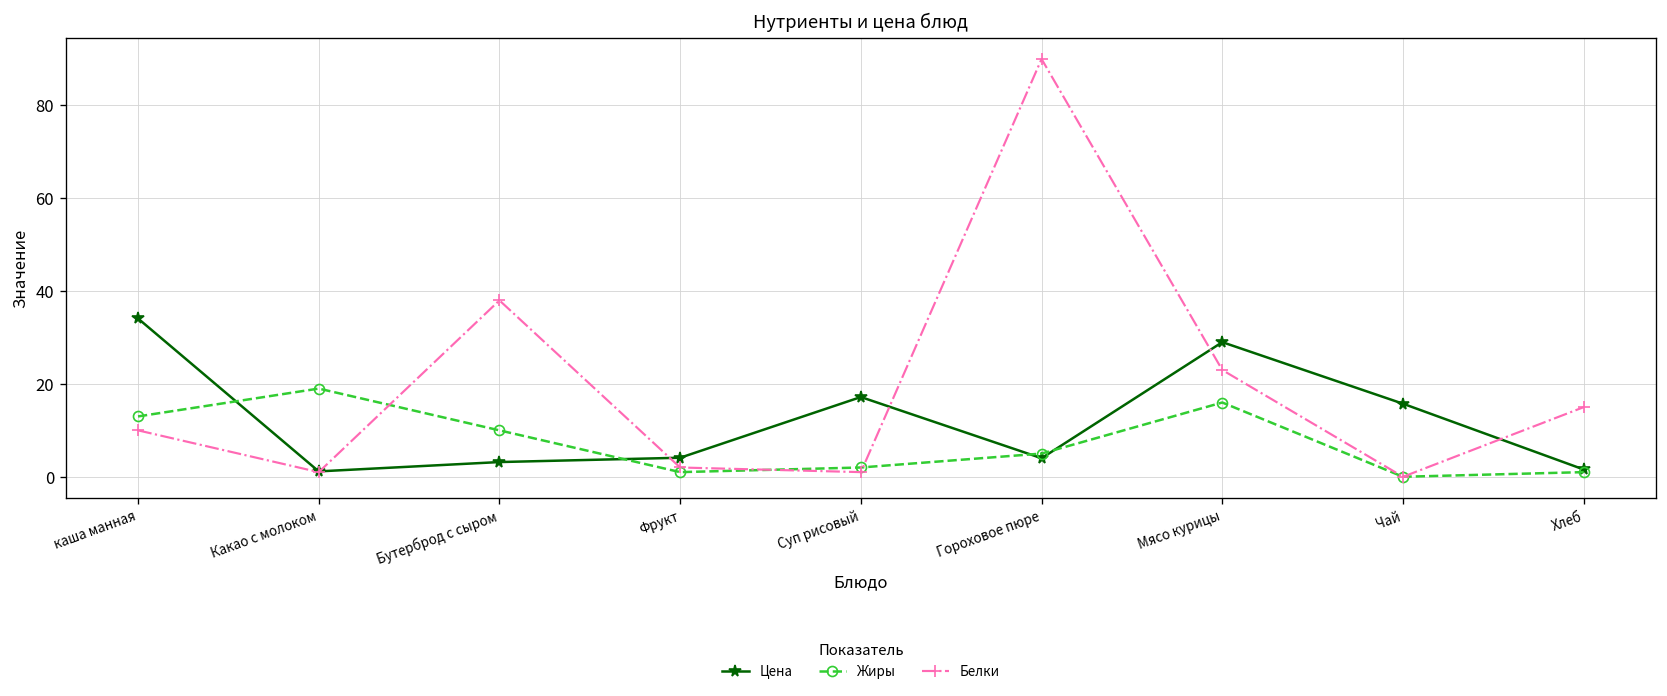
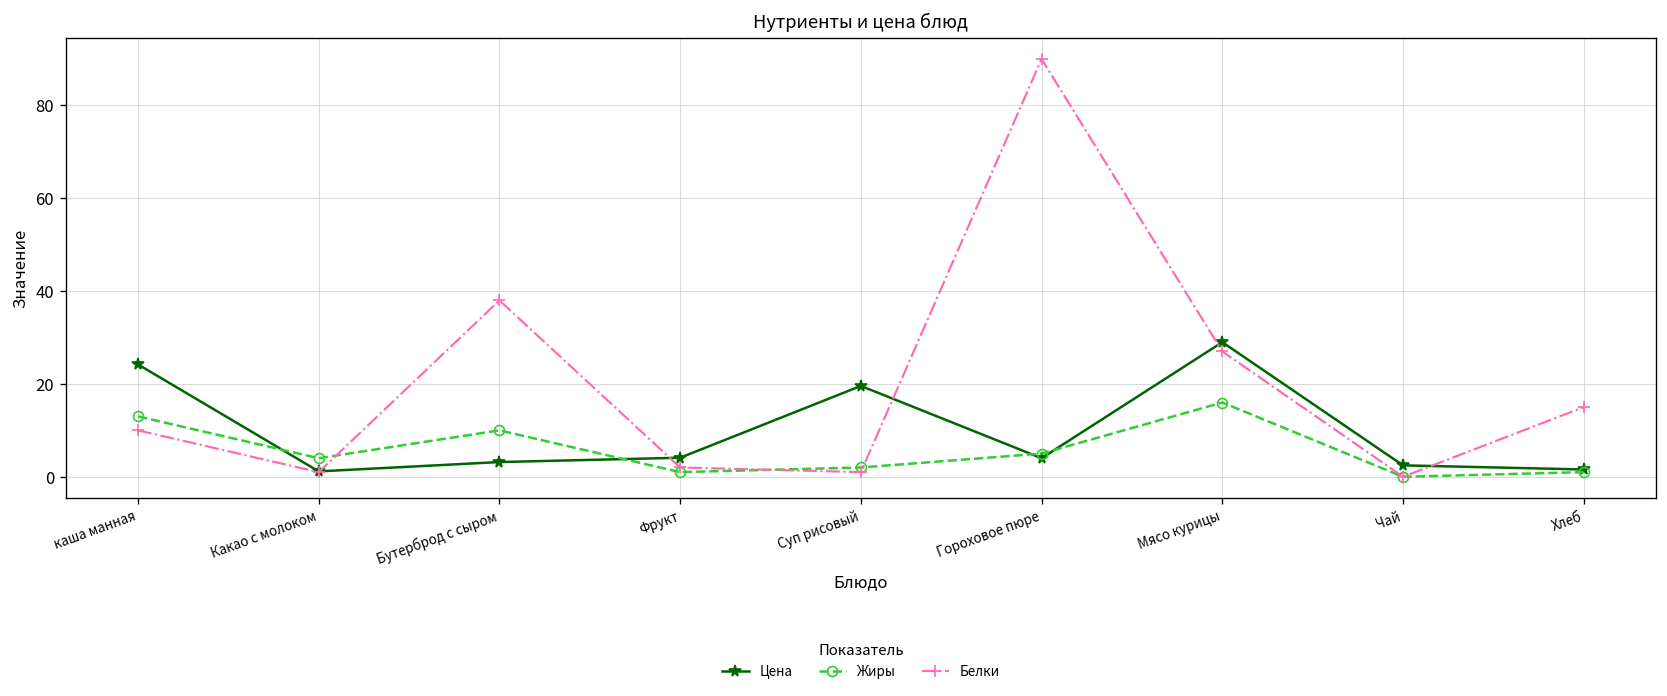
Цена, каша манная: 34 -> 24
Жиры, Какао с молоком: 19 -> 4
Цена, Суп рисовый: 17 -> 20
Белки, Мясо курицы: 23 -> 27
Цена, Чай: 16 -> 2
